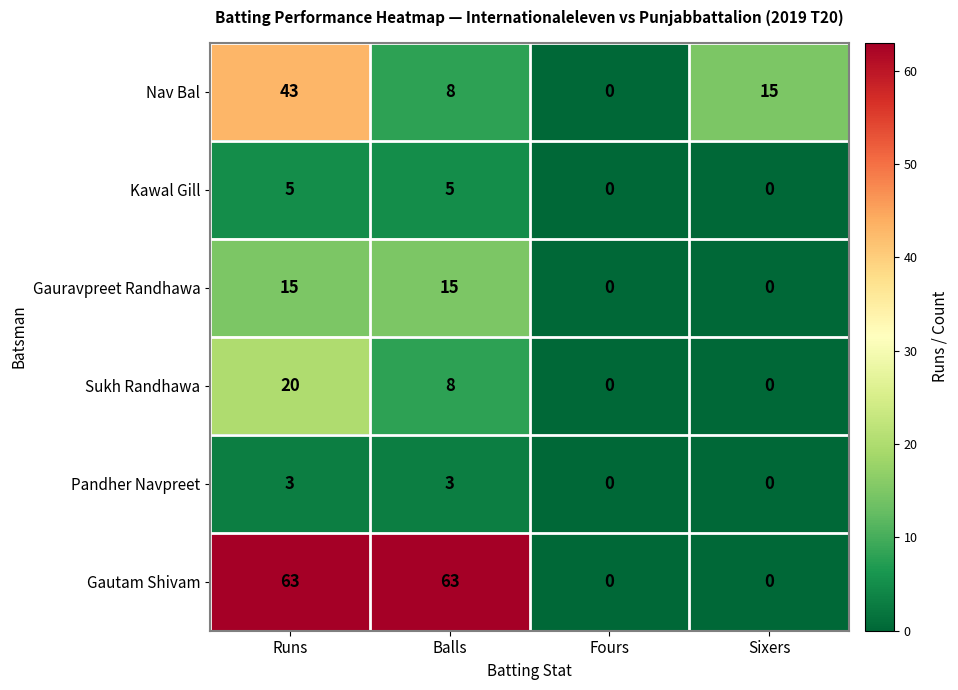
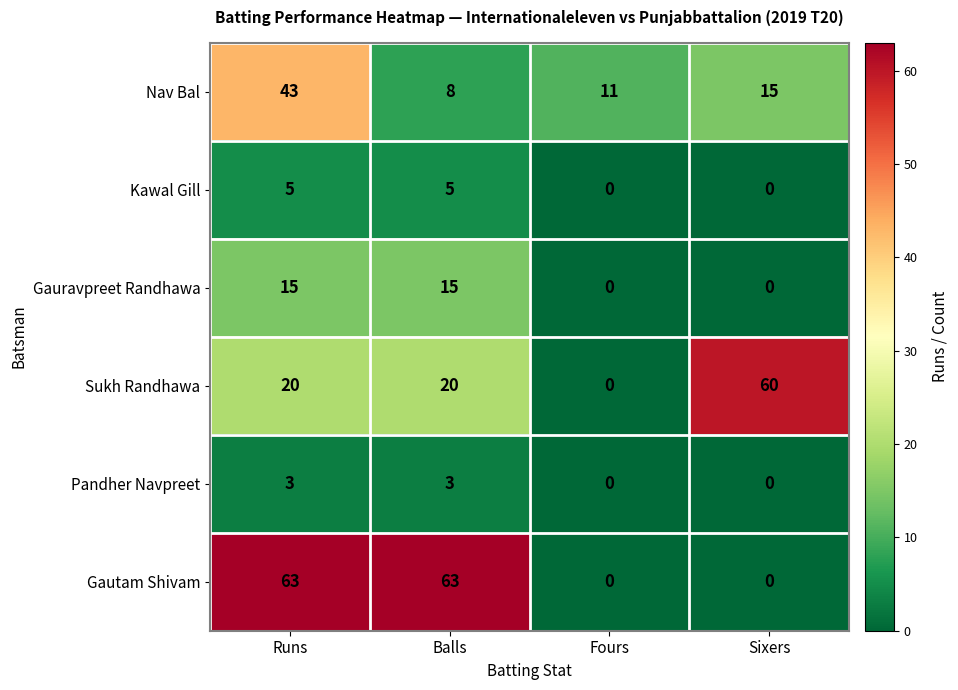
Nav Bal, Fours: 0 -> 11
Sukh Randhawa, Balls: 8 -> 20
Sukh Randhawa, Sixers: 0 -> 60
